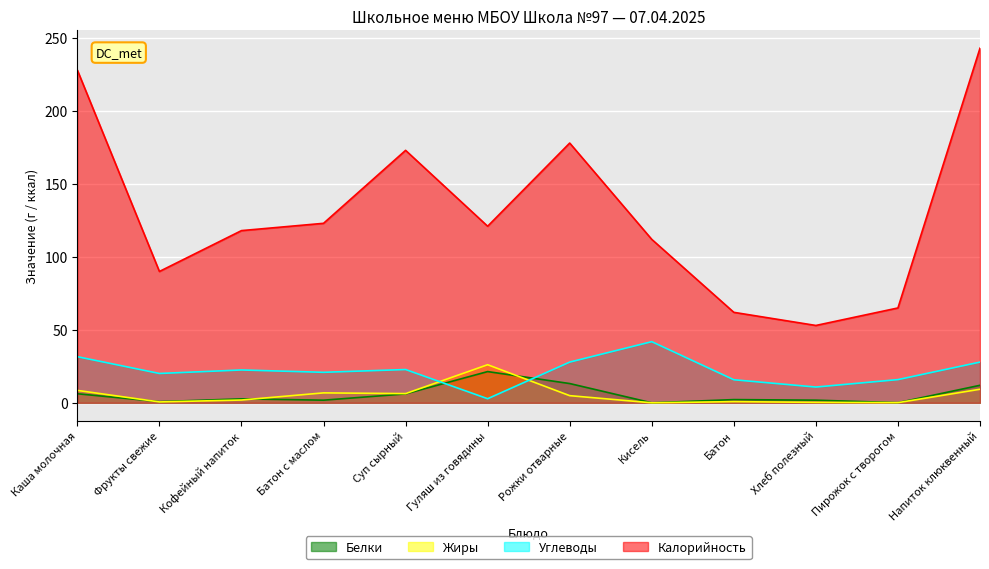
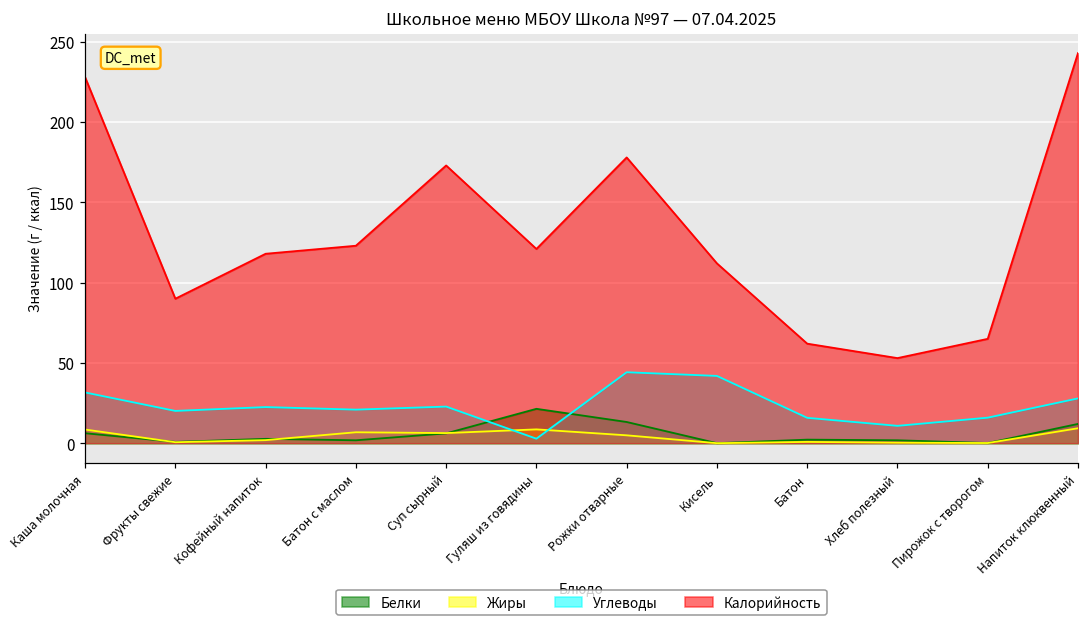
Жиры, Гуляш из говядины: 26 -> 9
Углеводы, Рожки отварные: 28 -> 44
